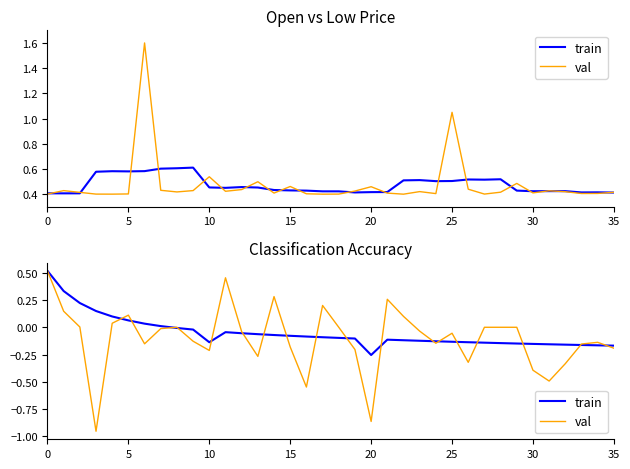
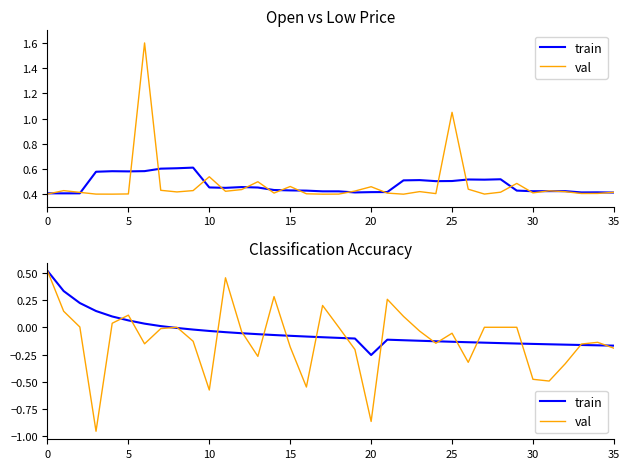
Classification Accuracy, train, 10: -0.14 -> -0.03
Classification Accuracy, val, 10: -0.21 -> -0.58
Classification Accuracy, val, 30: -0.39 -> -0.48
